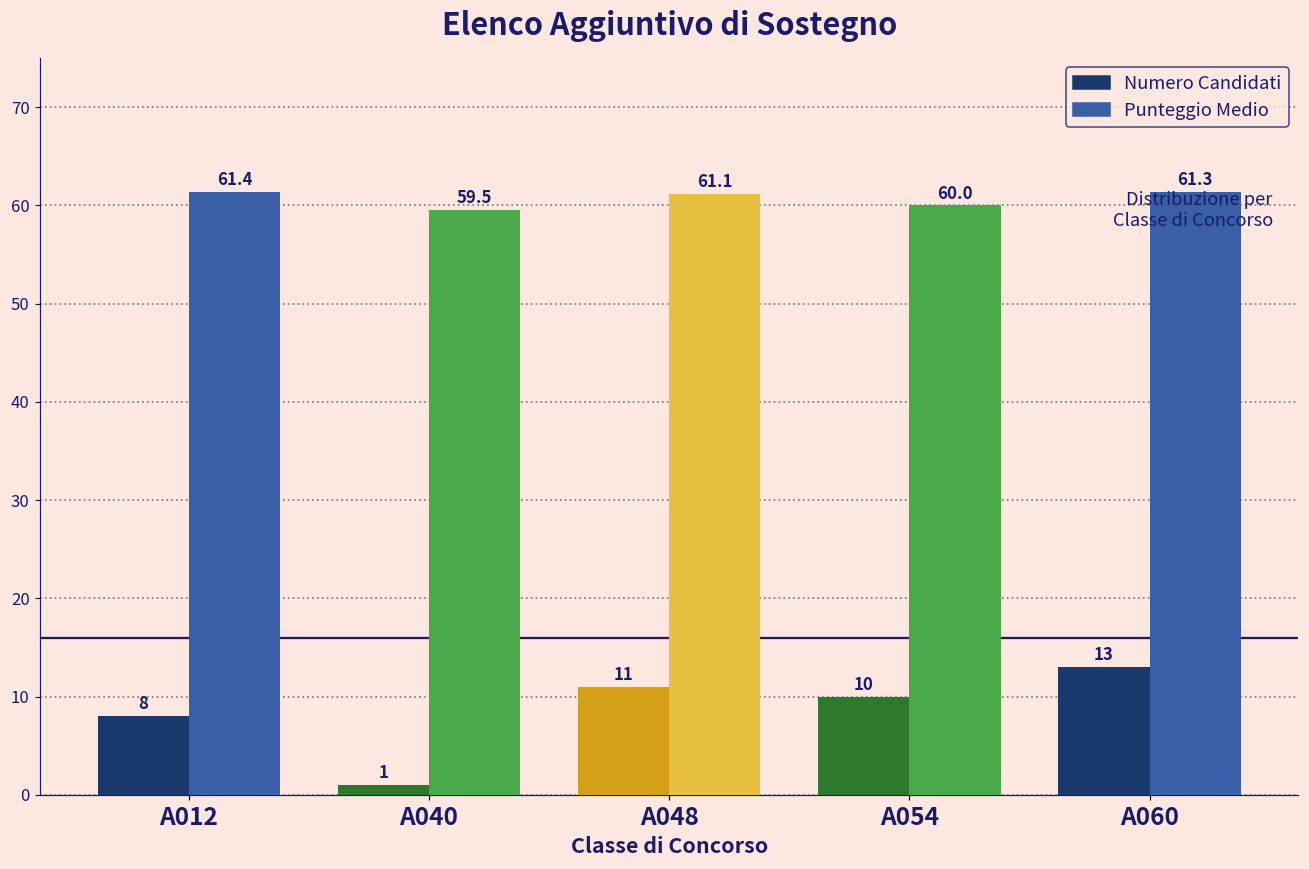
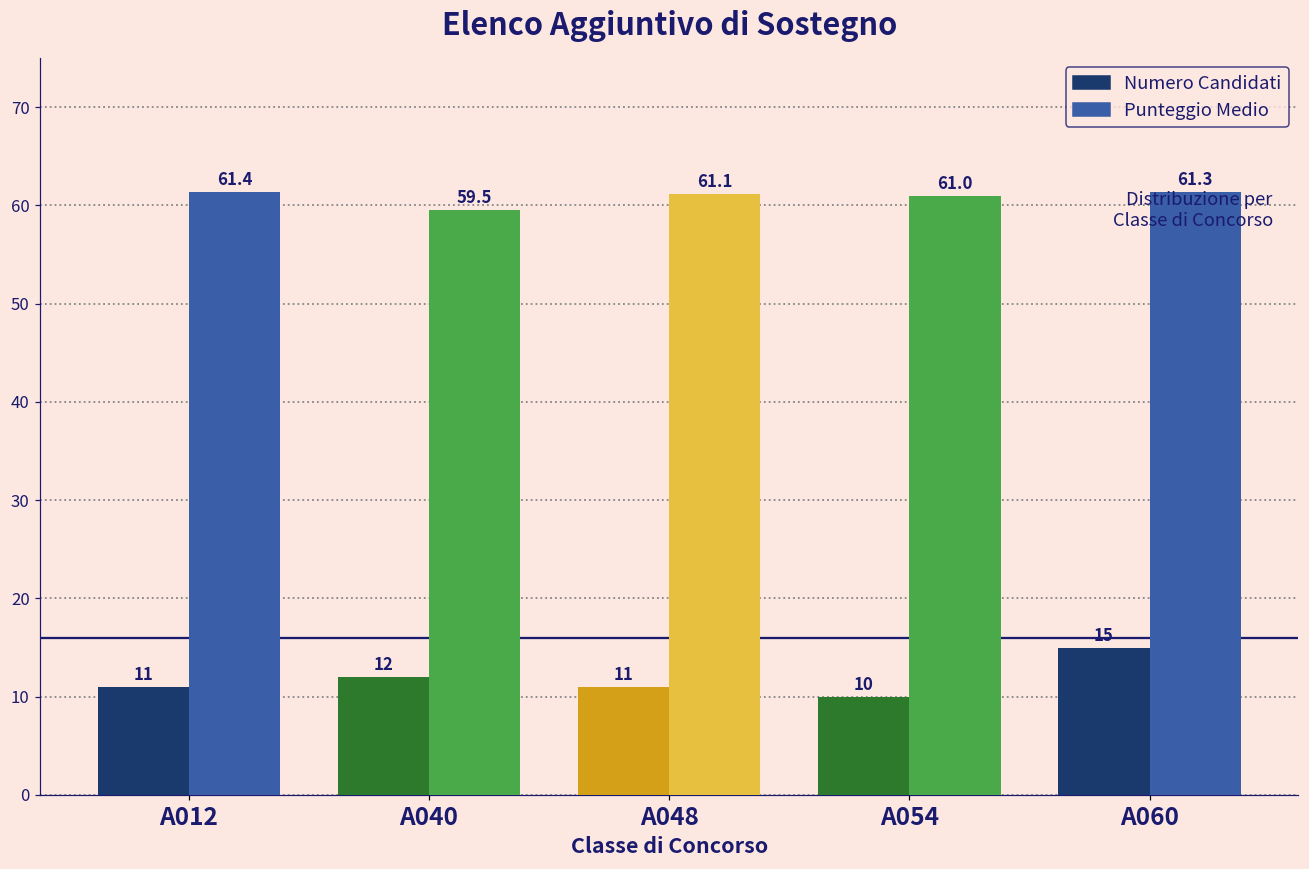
Numero Candidati, A012: 8 -> 11
Numero Candidati, A040: 1 -> 12
Punteggio Medio, A054: 60.0 -> 61.0
Numero Candidati, A060: 13 -> 15
